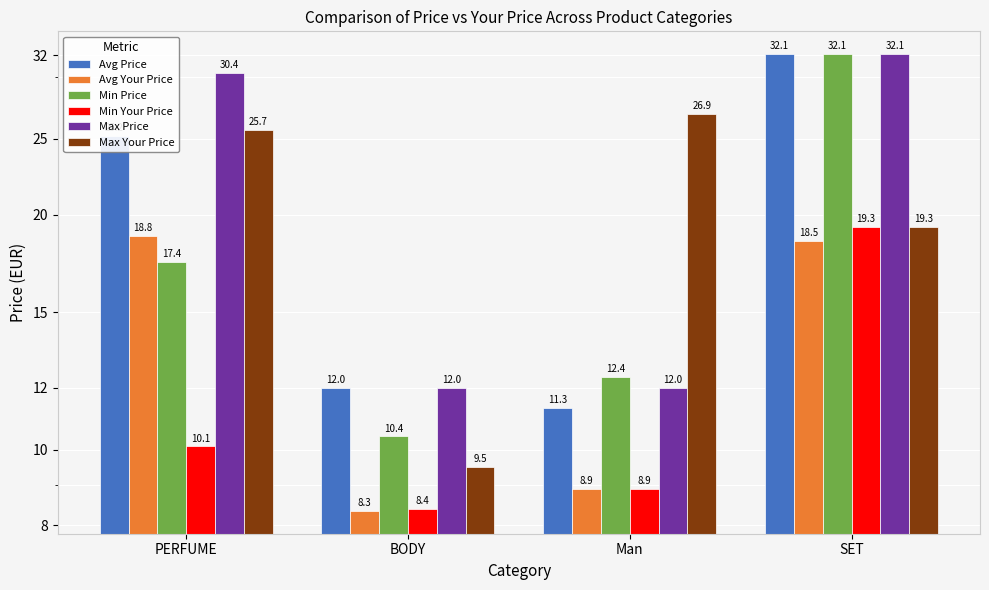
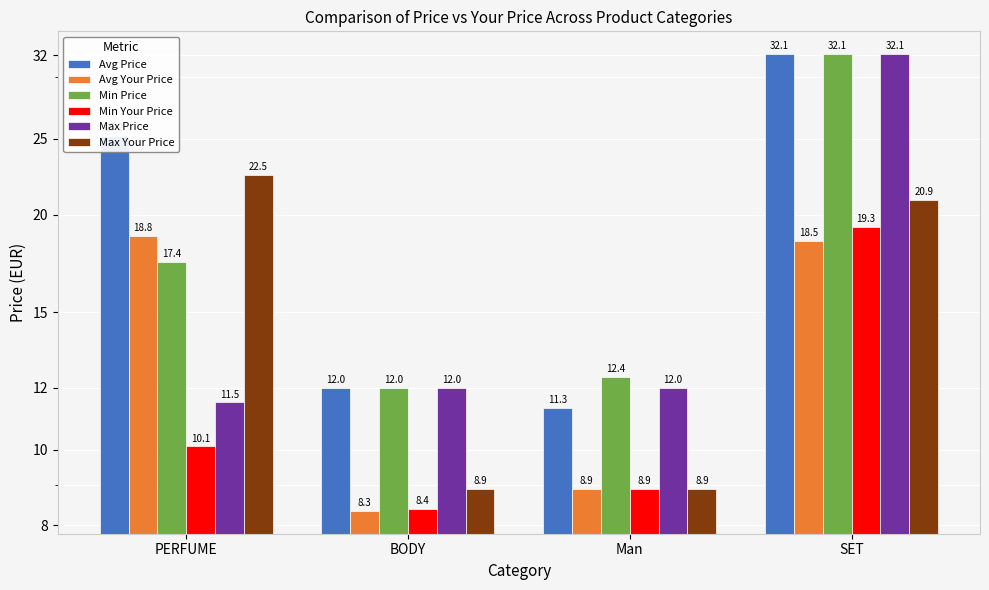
Max Price, PERFUME: 30.4 -> 11.5
Max Your Price, PERFUME: 25.7 -> 22.5
Min Price, BODY: 10.4 -> 12.0
Max Your Price, BODY: 9.5 -> 8.9
Max Your Price, Man: 26.9 -> 8.9
Max Your Price, SET: 19.3 -> 20.9
